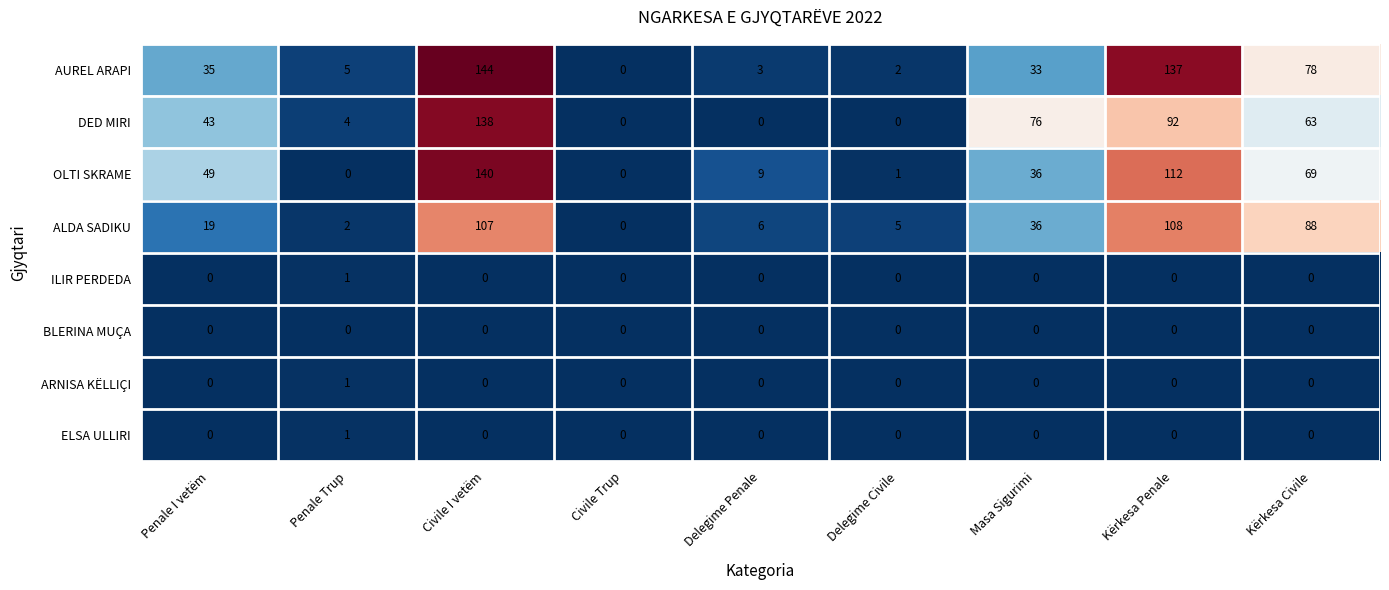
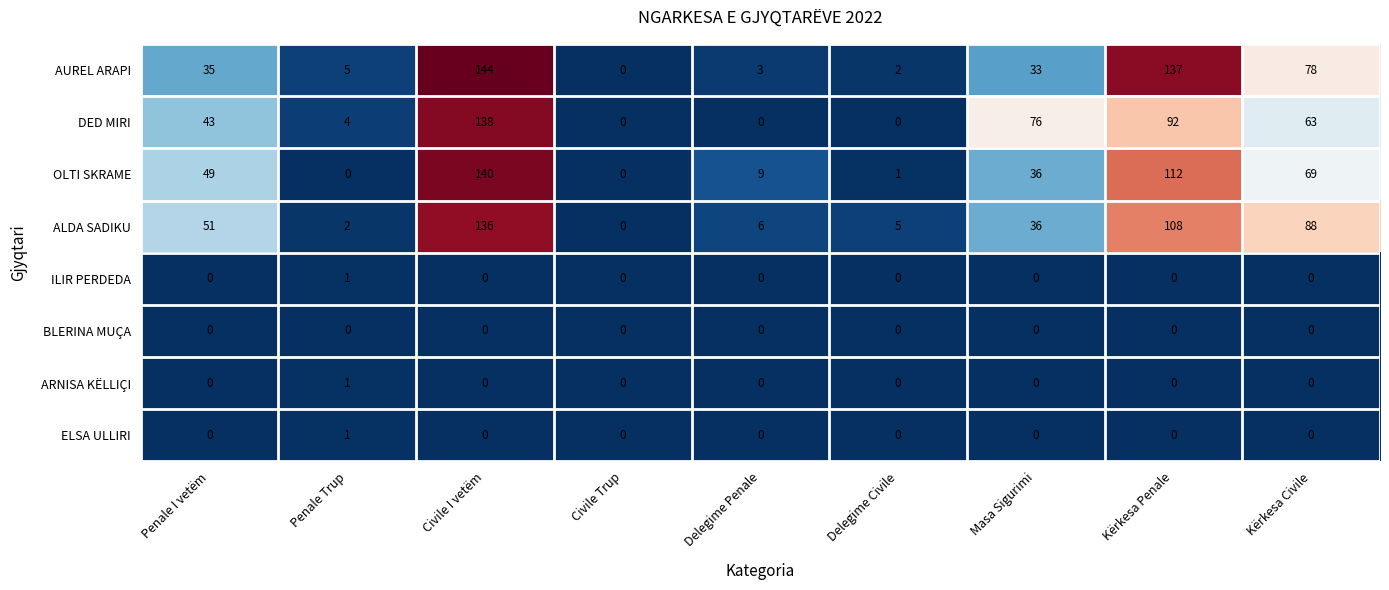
ALDA SADIKU, Penale I vetëm: 19 -> 51
ALDA SADIKU, Civile I vetëm: 107 -> 136
